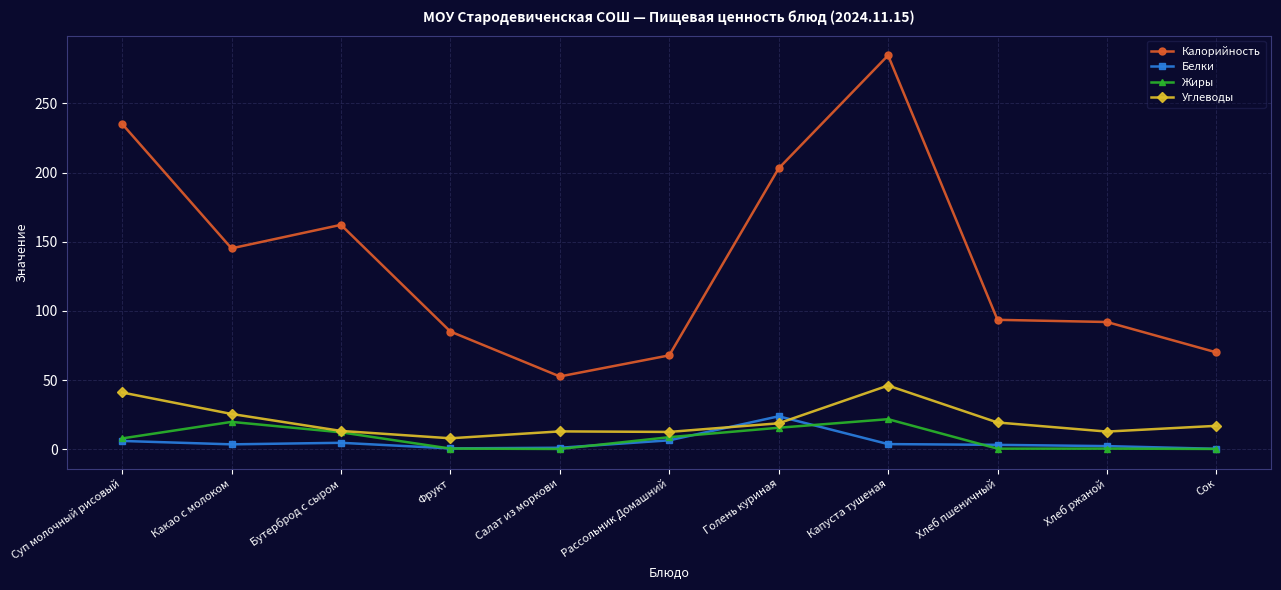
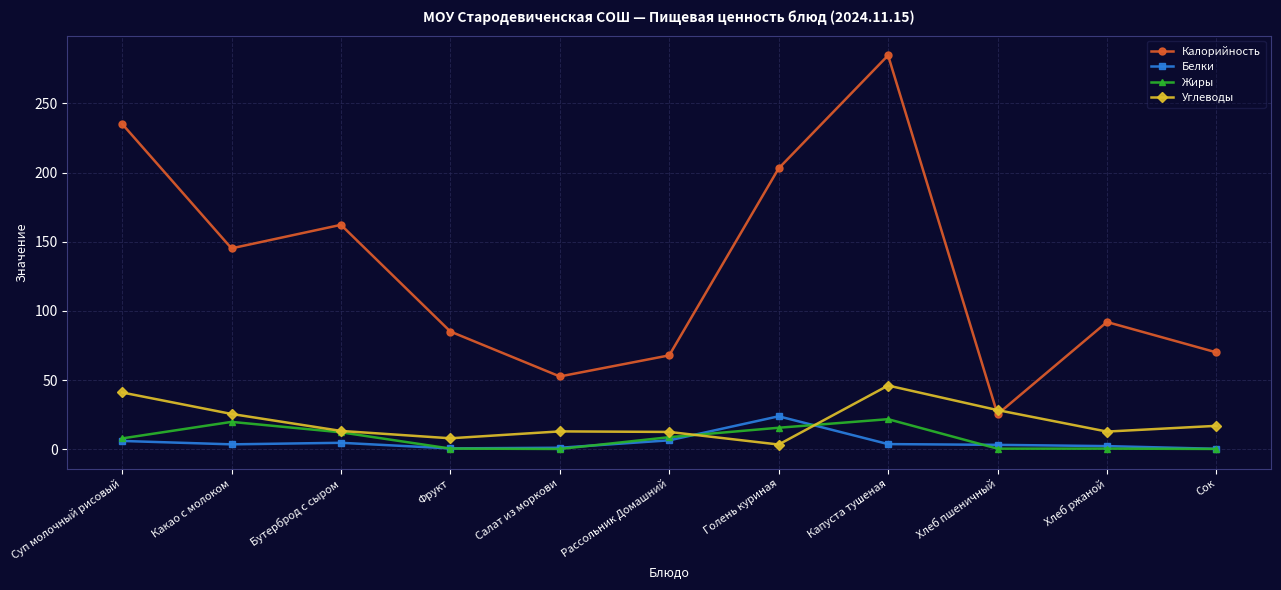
Углеводы, Голень куриная: 19 -> 3
Калорийность, Хлеб пшеничный: 94 -> 25
Углеводы, Хлеб пшеничный: 19 -> 28
